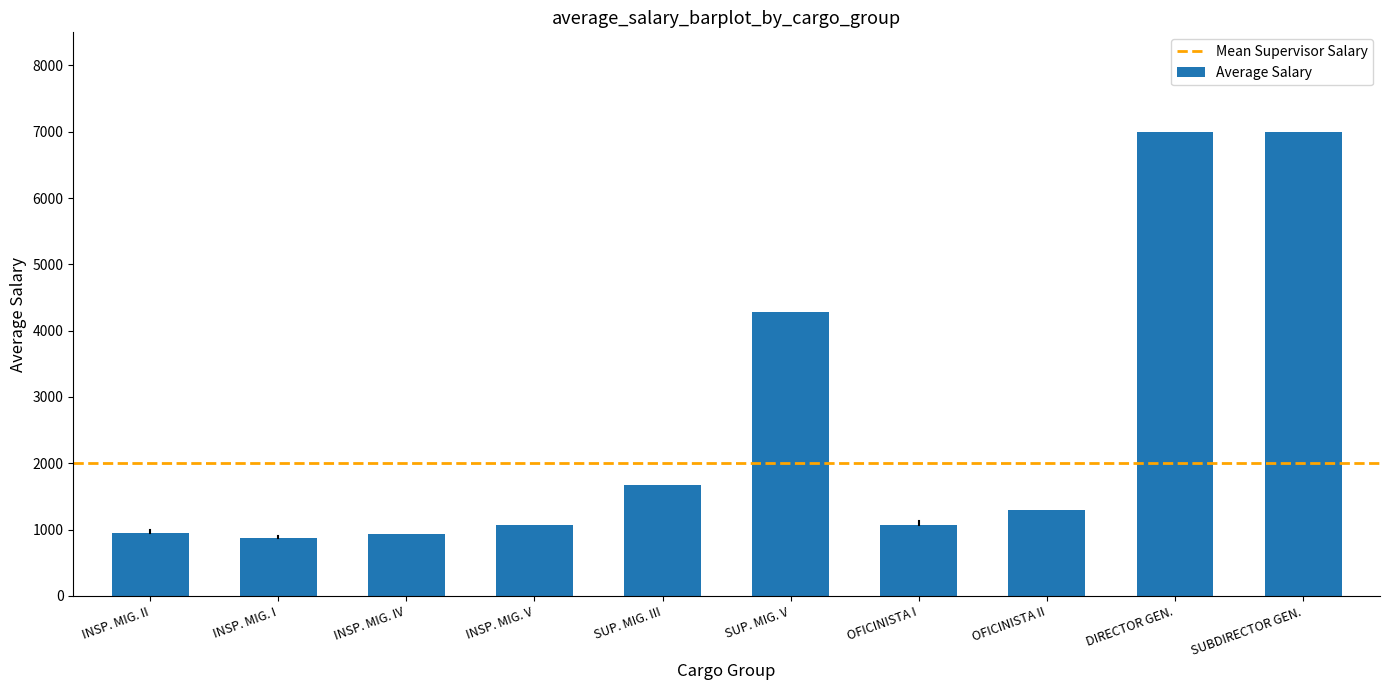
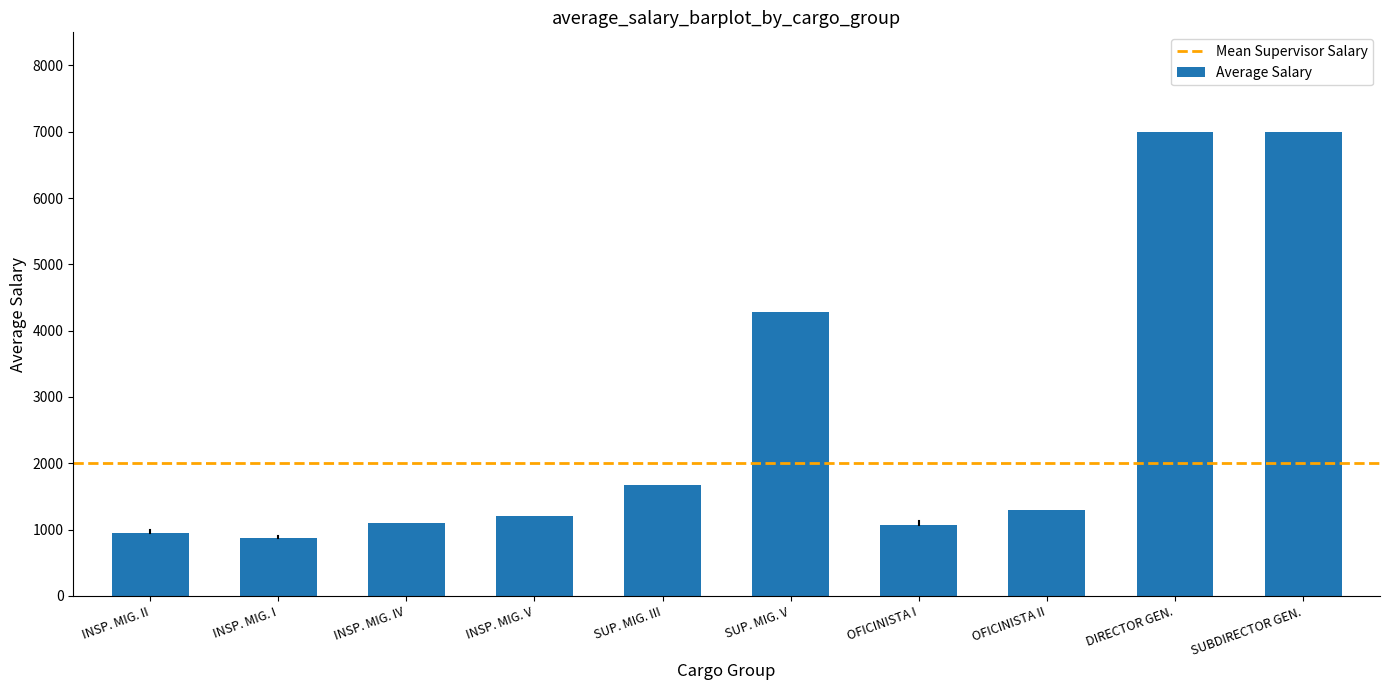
Average Salary, INSP. MIG. IV: 900 -> 1100
Average Salary, INSP. MIG. V: 1100 -> 1200
